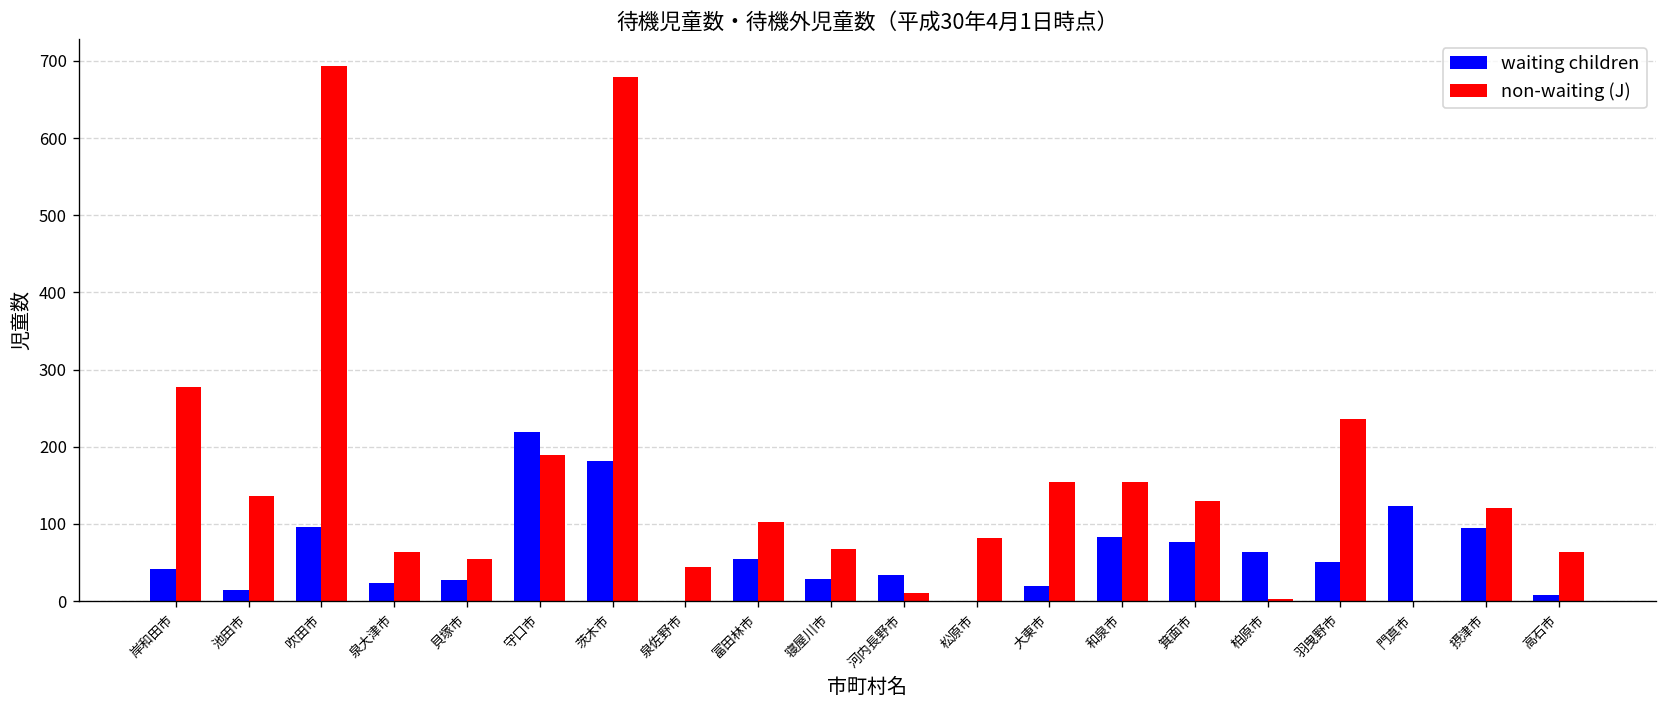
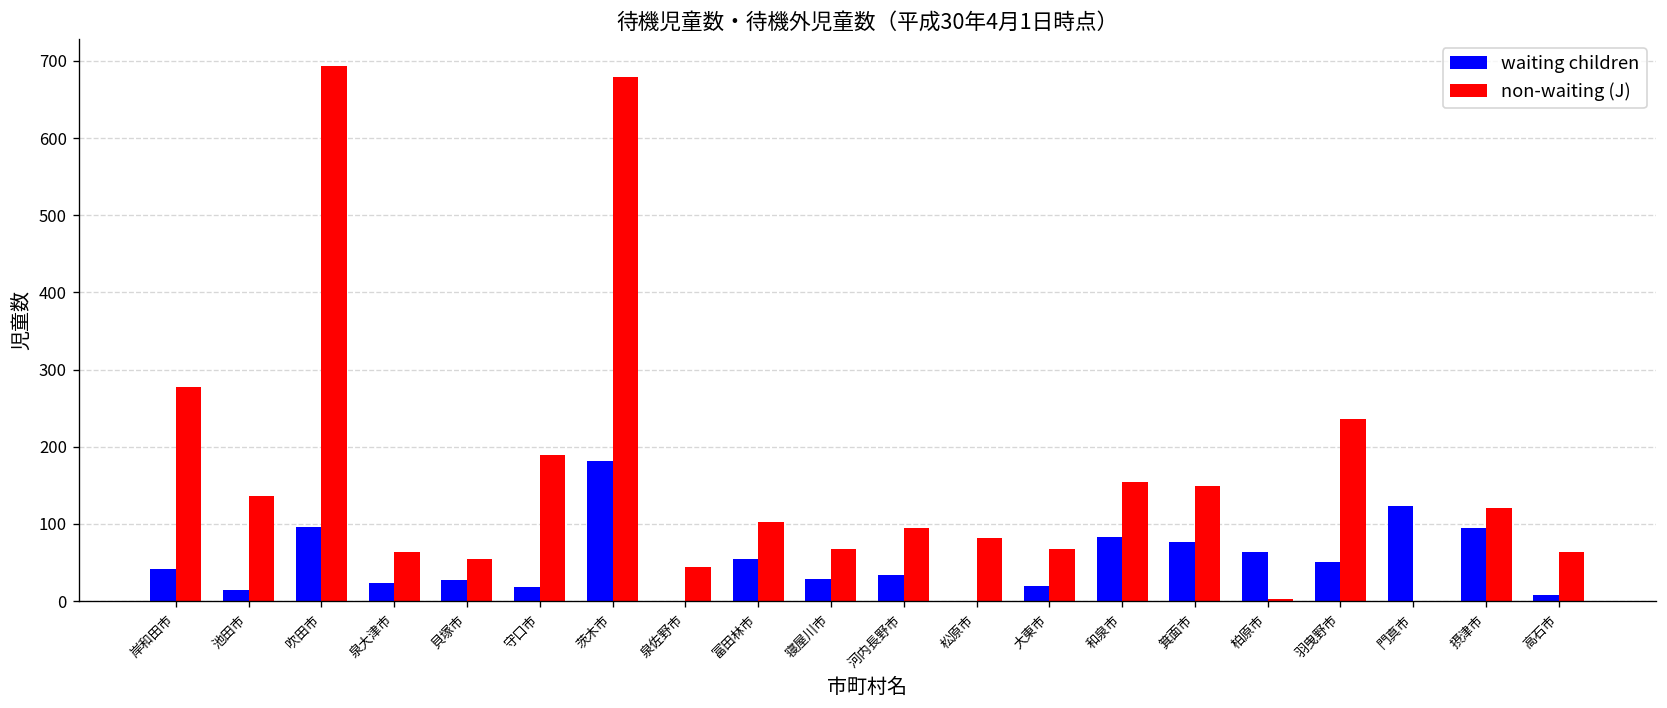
waiting children, 守口市: 220 -> 20
non-waiting (J), 河内長野市: 10 -> 100
non-waiting (J), 大東市: 150 -> 70
non-waiting (J), 箕面市: 130 -> 150
